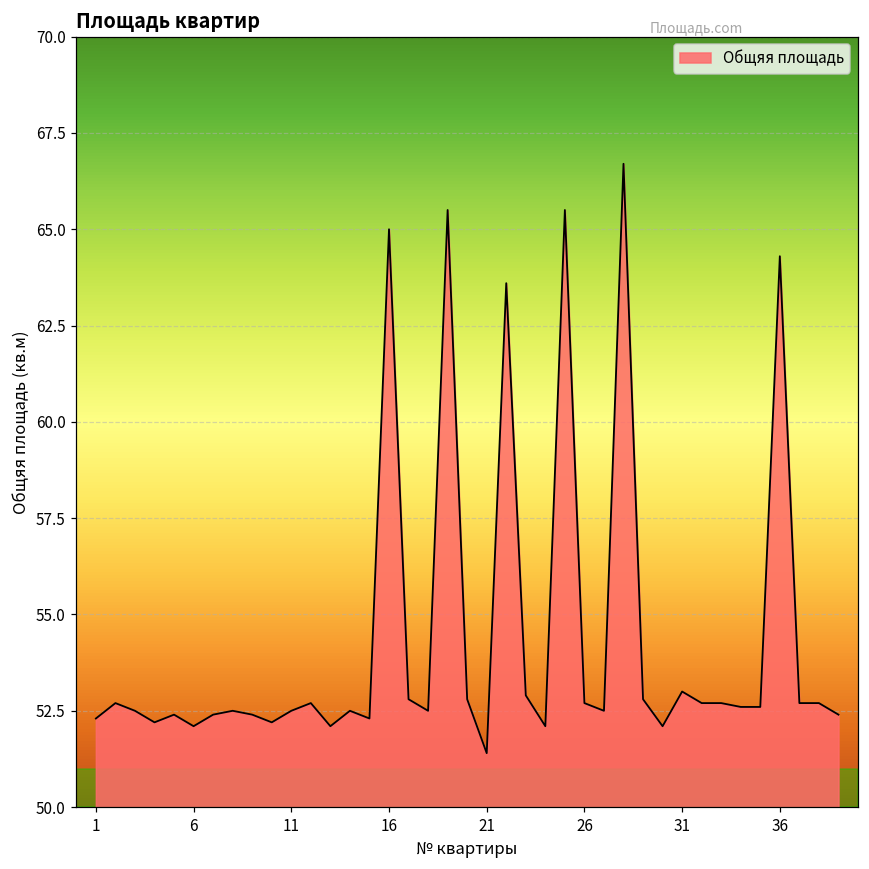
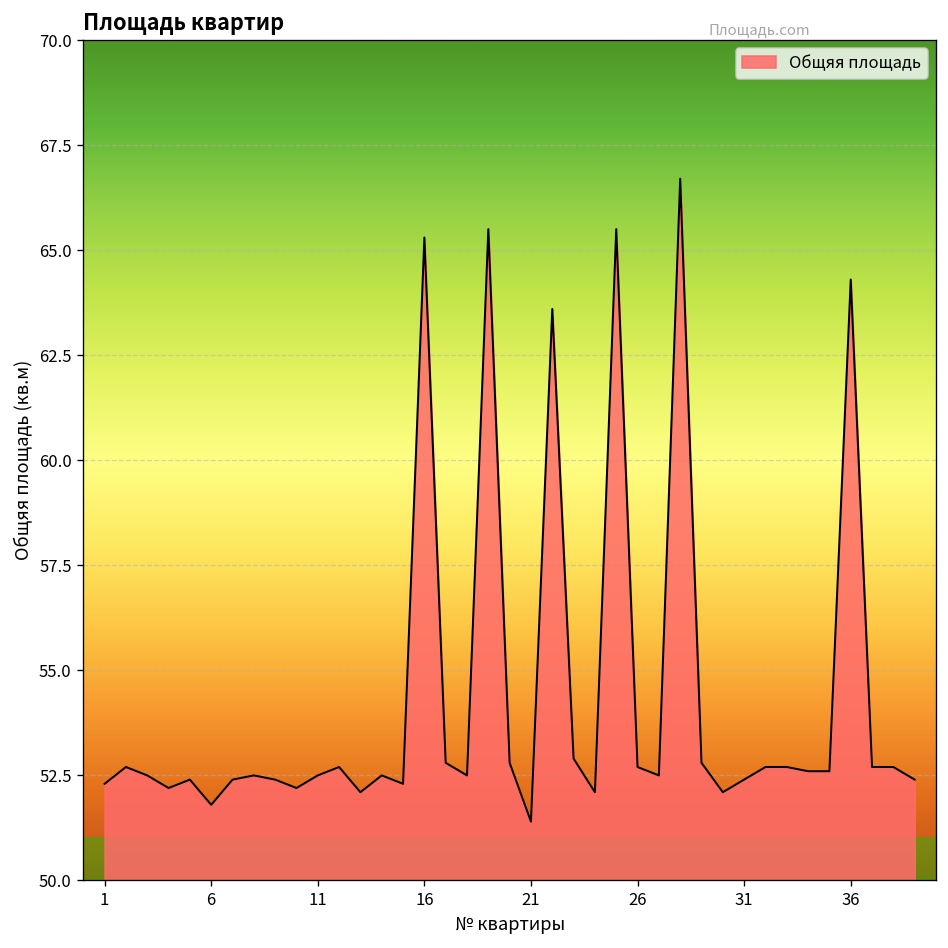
6: 52.1 -> 51.8
16: 65.0 -> 65.3
31: 53.0 -> 52.4
